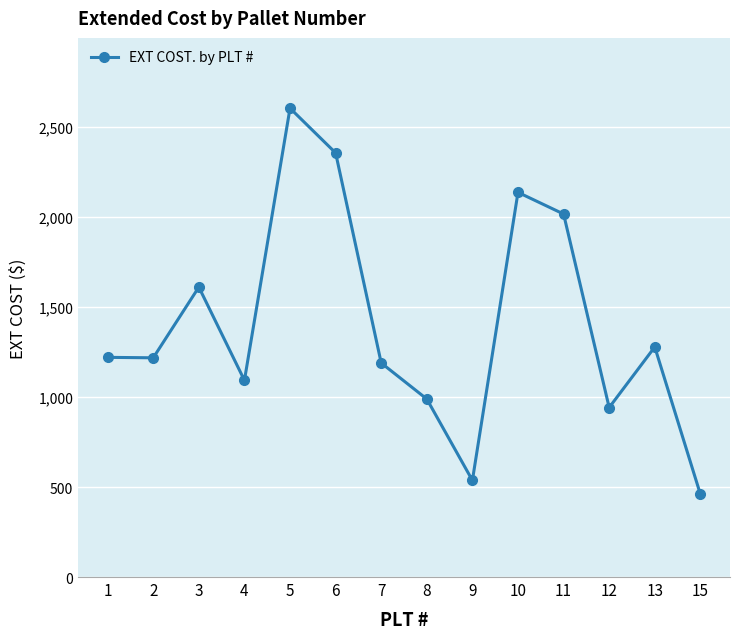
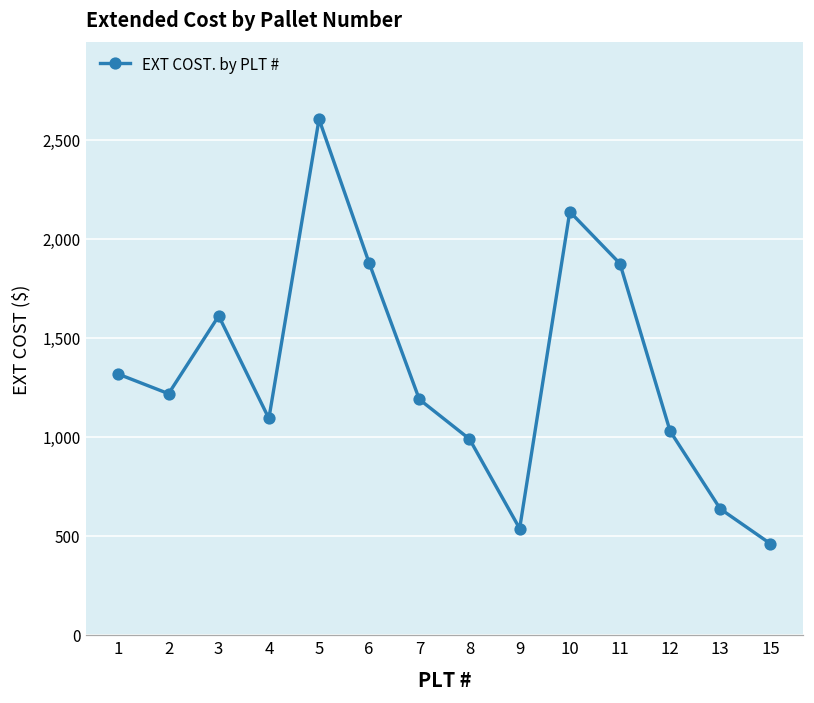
1: 1,220 -> 1,320
6: 2,360 -> 1,880
11: 2,020 -> 1,880
12: 940 -> 1,030
13: 1,280 -> 640
